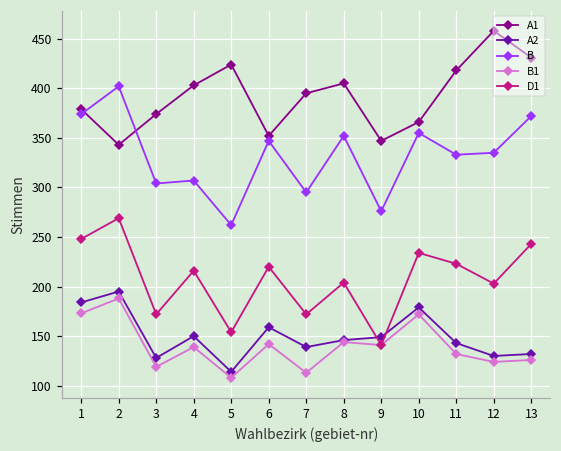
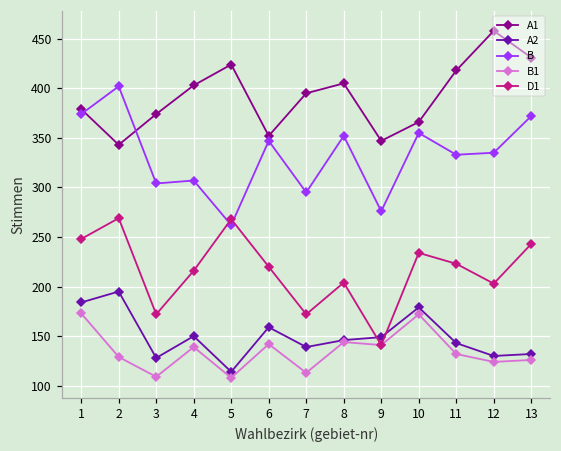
B1, 2: 190 -> 130
B1, 3: 120 -> 110
D1, 5: 150 -> 270
